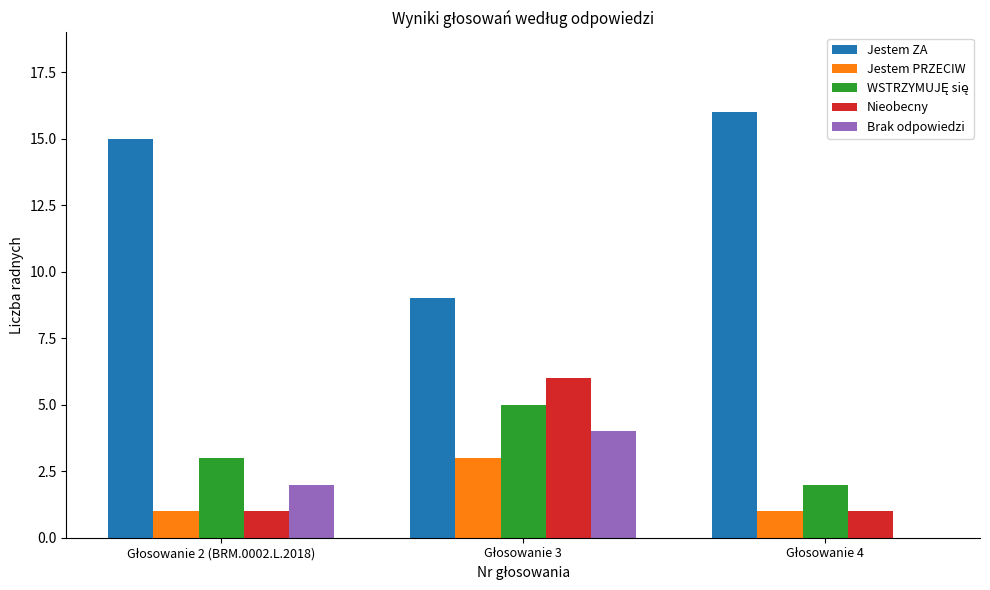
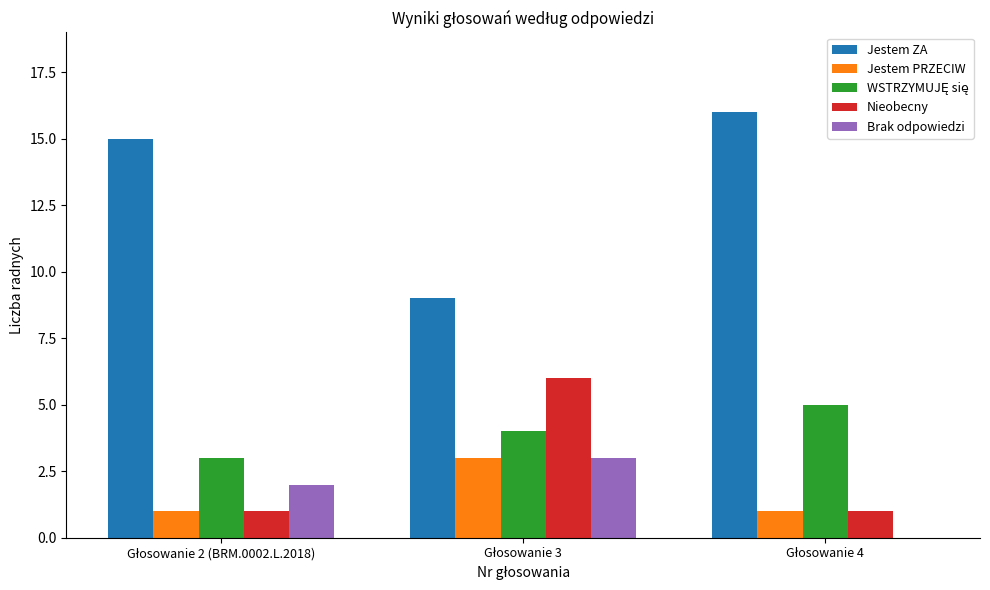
WSTRZYMUJĘ się, Głosowanie 3: 5 -> 4
Brak odpowiedzi, Głosowanie 3: 4 -> 3
WSTRZYMUJĘ się, Głosowanie 4: 2 -> 5
